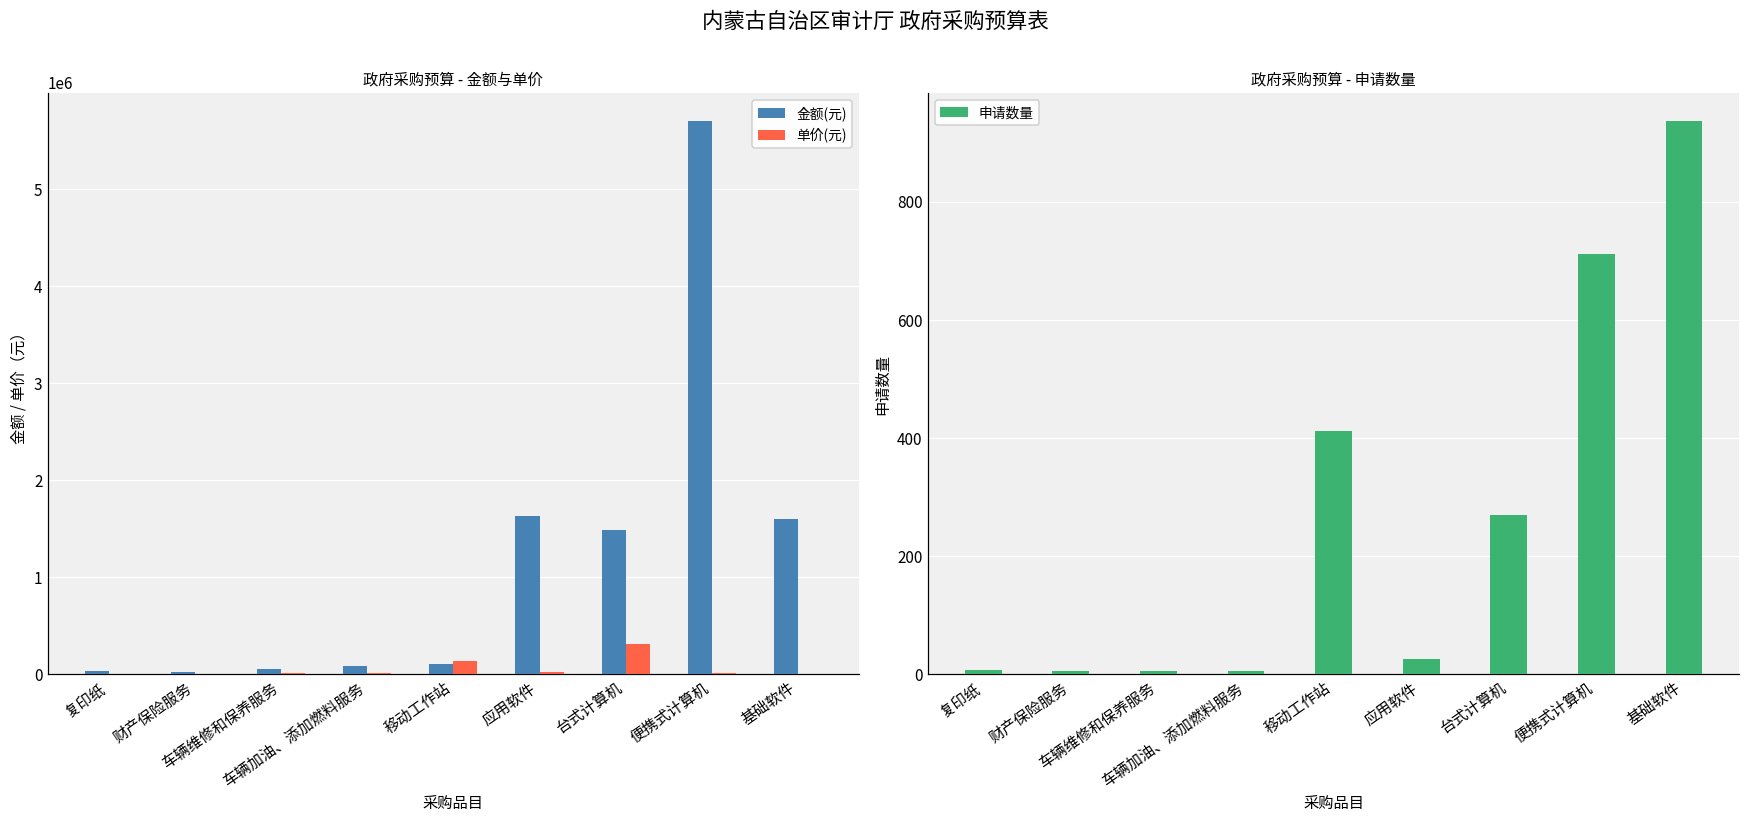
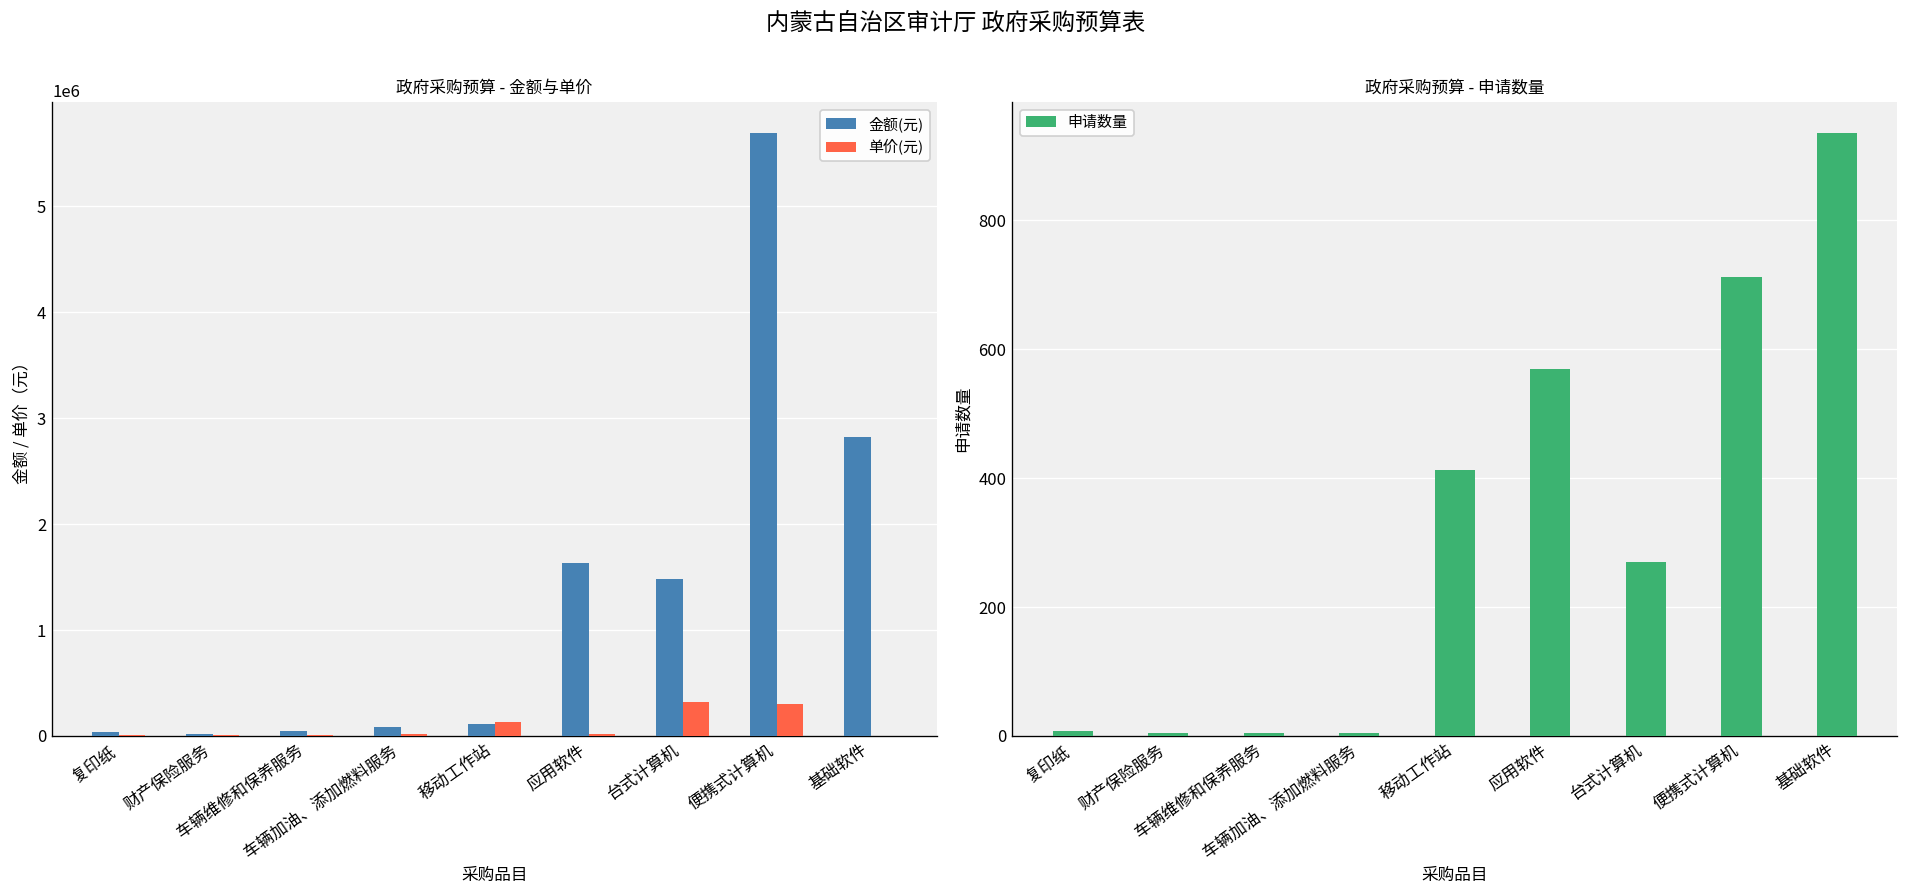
政府采购预算 - 金额与单价, 单价(元), 便携式计算机: 0 -> 300000
政府采购预算 - 金额与单价, 金额(元), 基础软件: 1600000 -> 2800000
政府采购预算 - 申请数量, 应用软件: 30 -> 570
